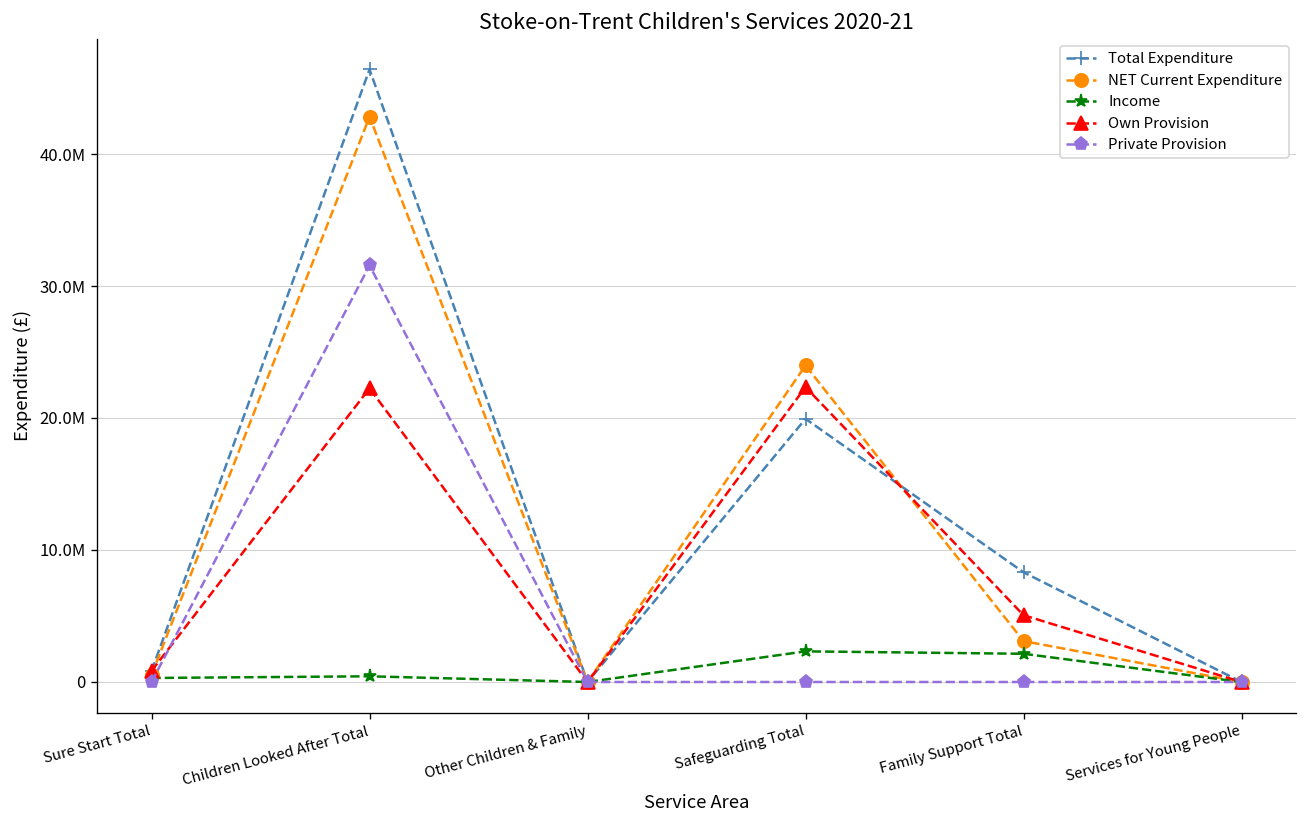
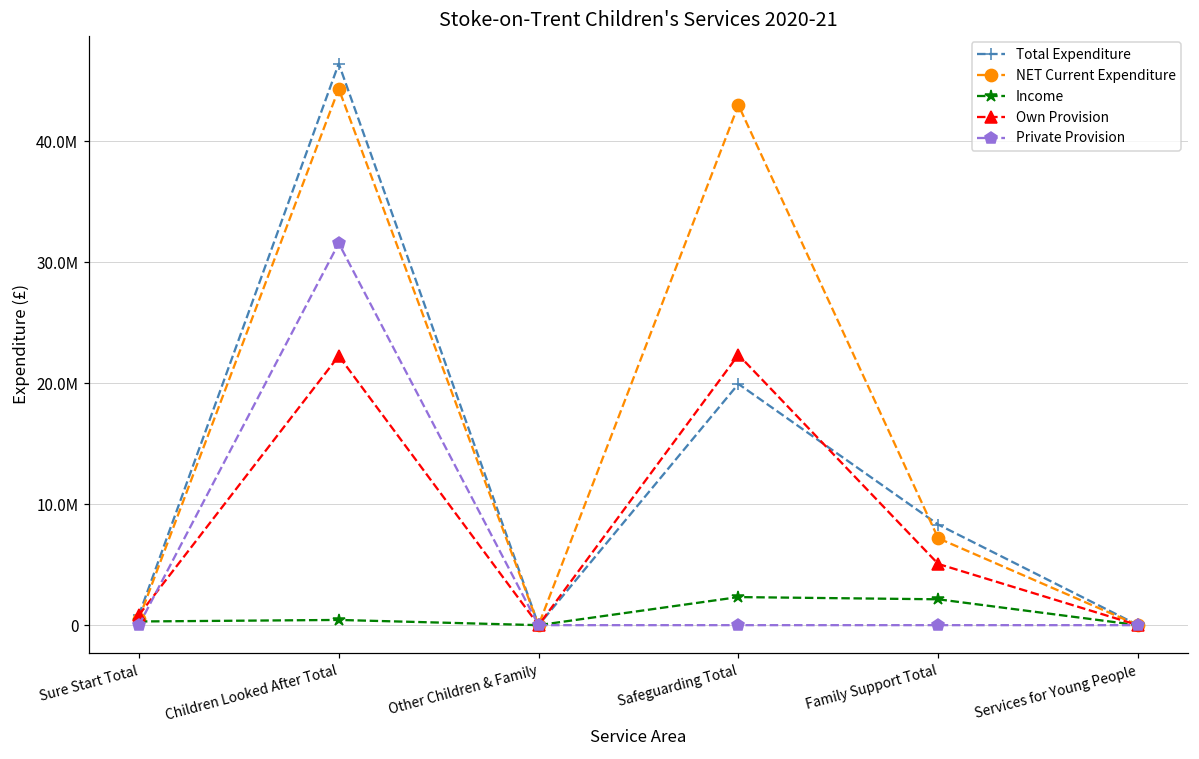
NET Current Expenditure, Children Looked After Total: 42800000 -> 44300000
NET Current Expenditure, Safeguarding Total: 24000000 -> 43000000
NET Current Expenditure, Family Support Total: 3100000 -> 7200000
